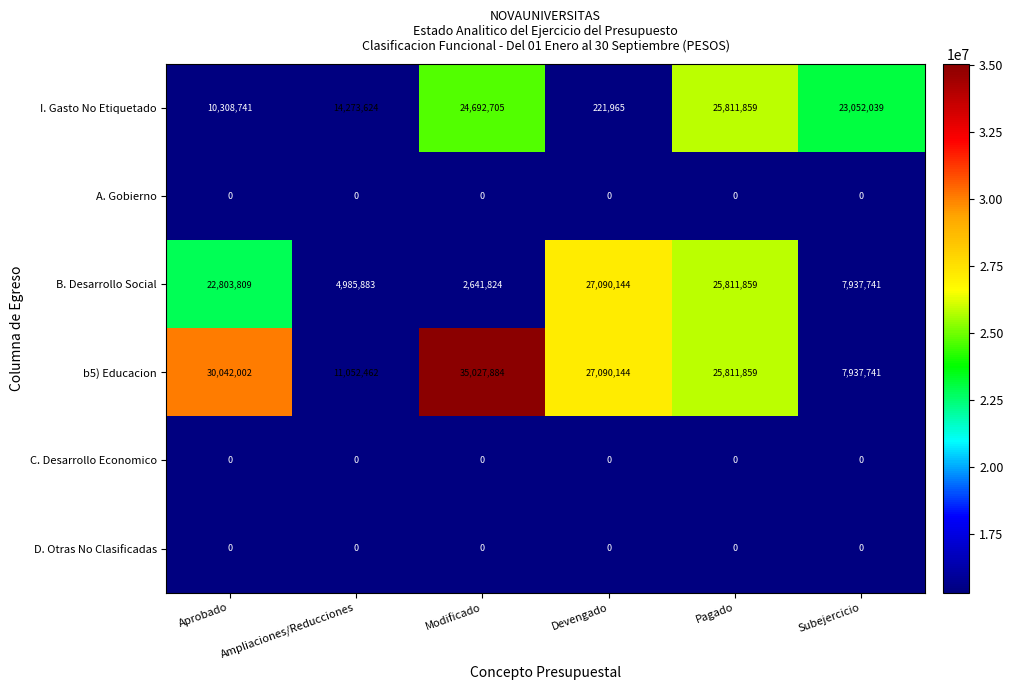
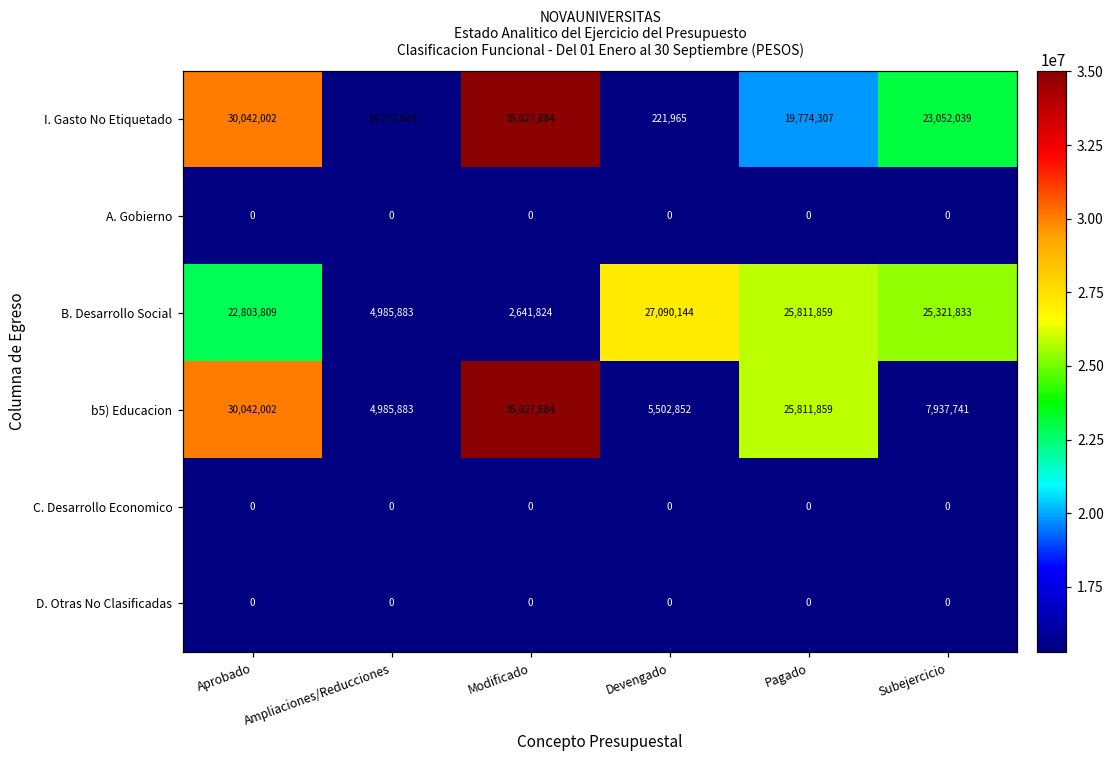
I. Gasto No Etiquetado, Aprobado: 10,308,741 -> 30,042,002
I. Gasto No Etiquetado, Modificado: 24,692,705 -> 35,027,884
I. Gasto No Etiquetado, Pagado: 25,811,859 -> 19,774,307
B. Desarrollo Social, Subejercicio: 7,937,741 -> 25,321,833
b5) Educacion, Ampliaciones/Reducciones: 11,052,462 -> 4,985,883
b5) Educacion, Devengado: 27,090,144 -> 5,502,852
